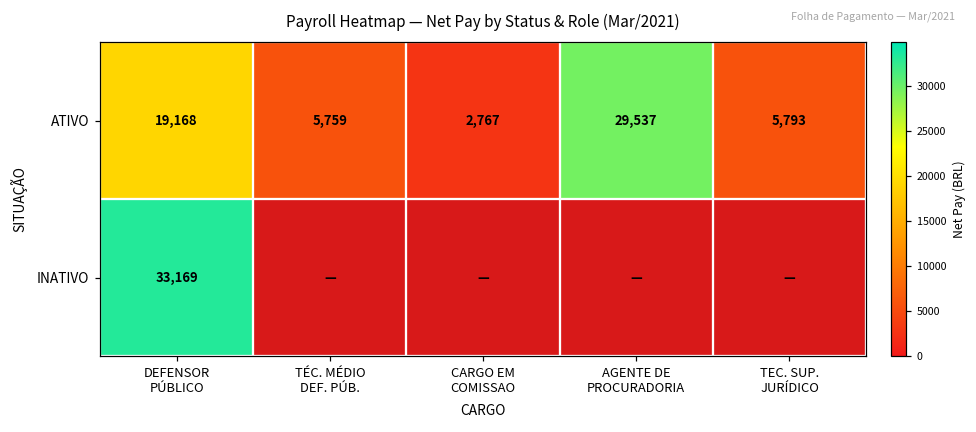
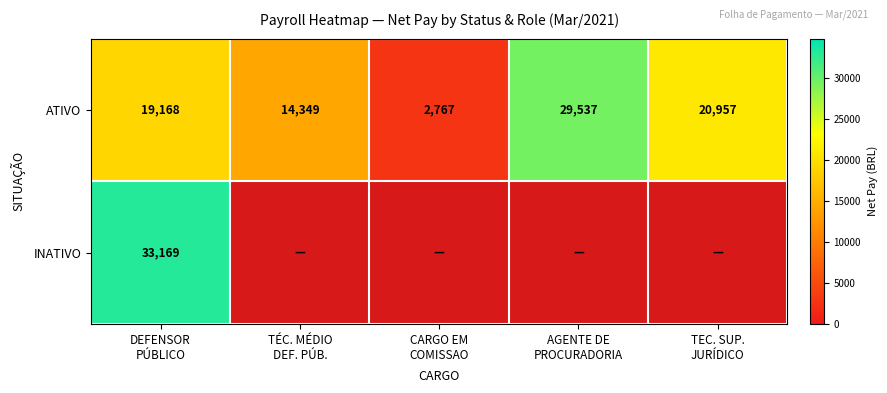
ATIVO, TÉC. MÉDIO DEF. PÚB.: 5,759 -> 14,349
ATIVO, TEC. SUP. JURÍDICO: 5,793 -> 20,957
